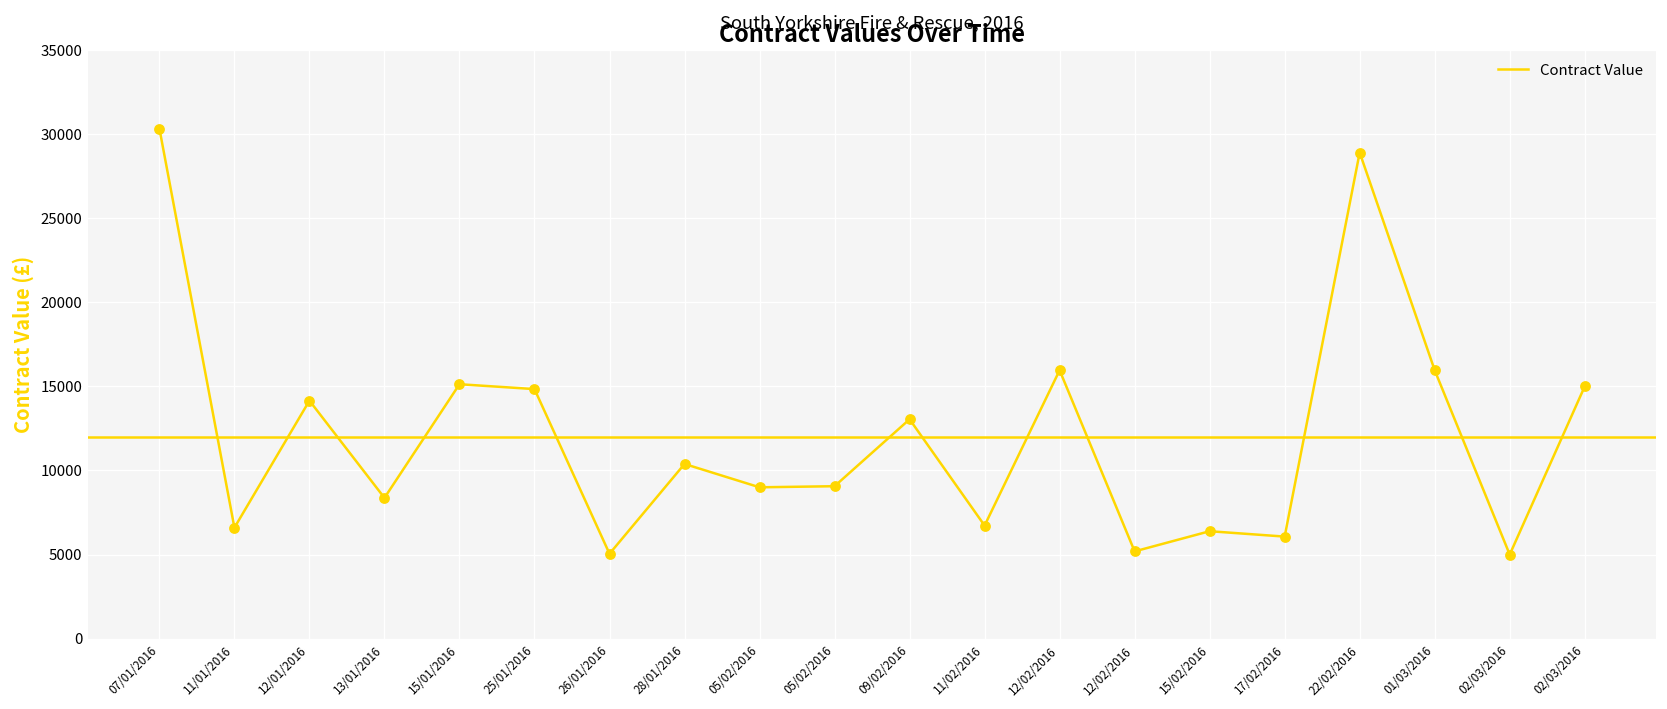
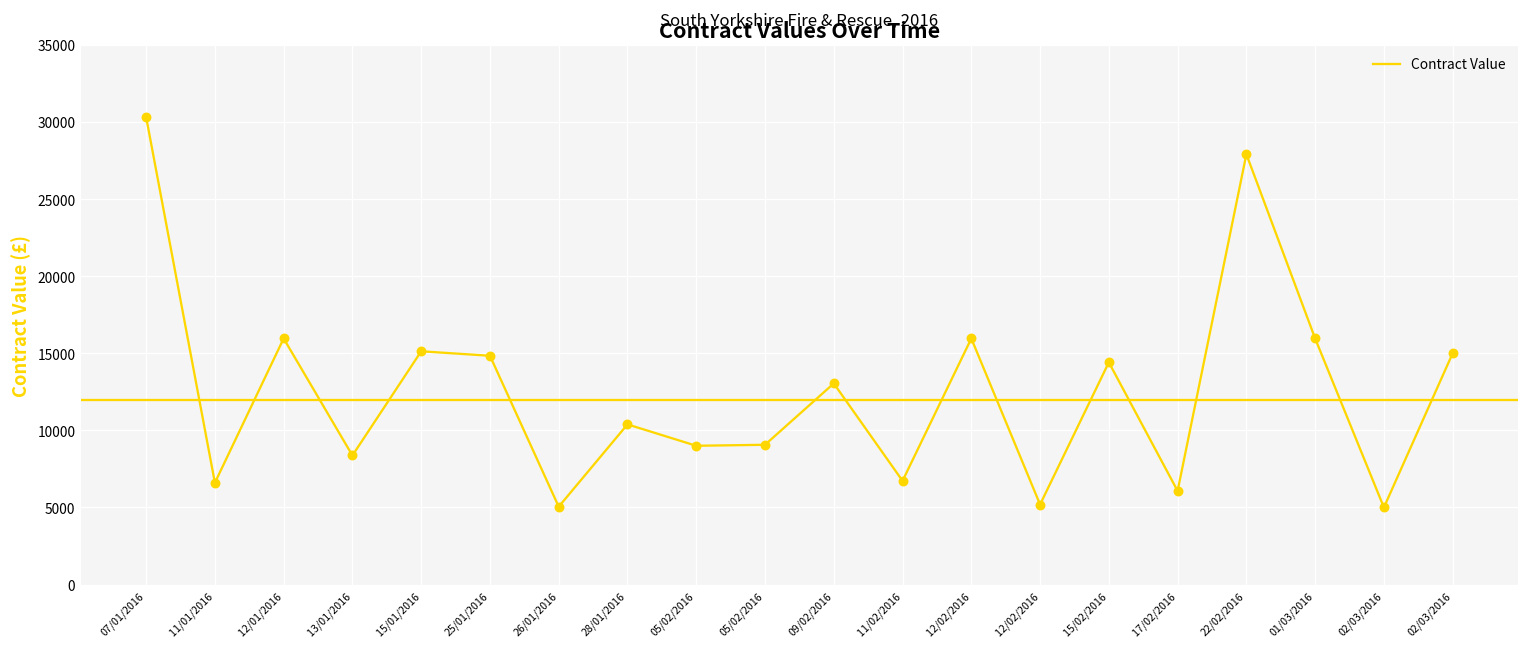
12/01/2016: 14200 -> 16000
15/02/2016: 6400 -> 14400
22/02/2016: 28900 -> 27900
